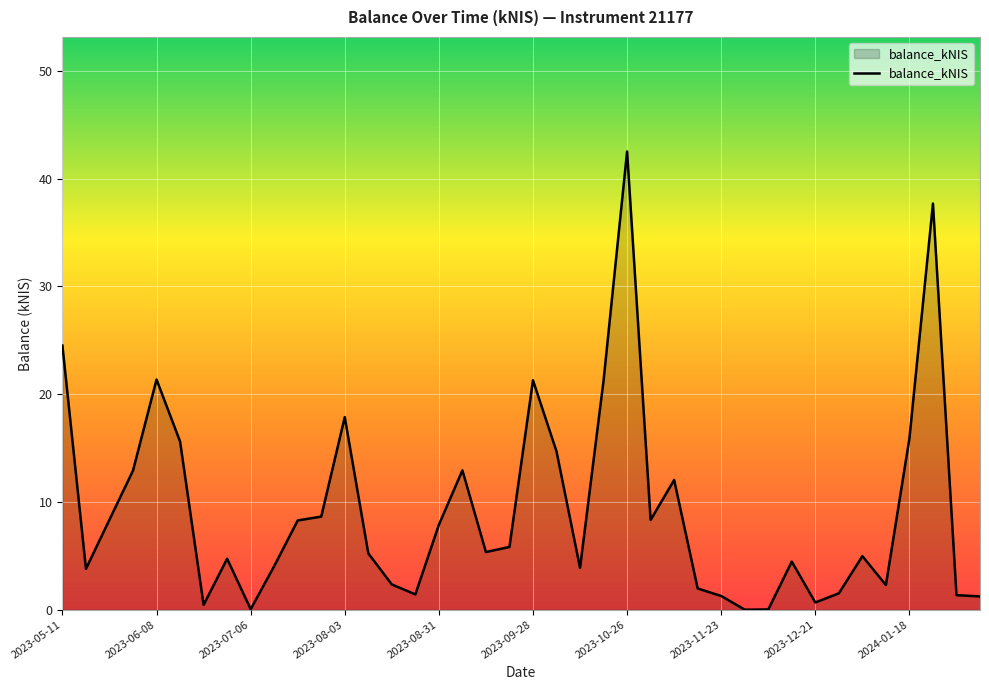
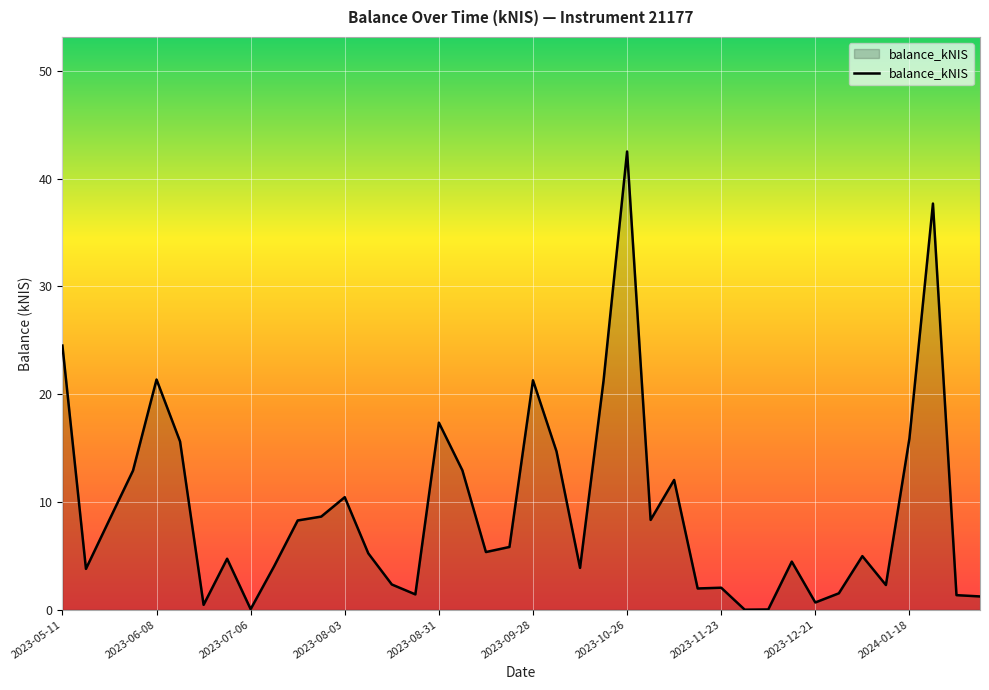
2023-08-03: 17.9 -> 10.4
2023-08-31: 7.9 -> 17.4
2023-11-23: 1.3 -> 2.0
